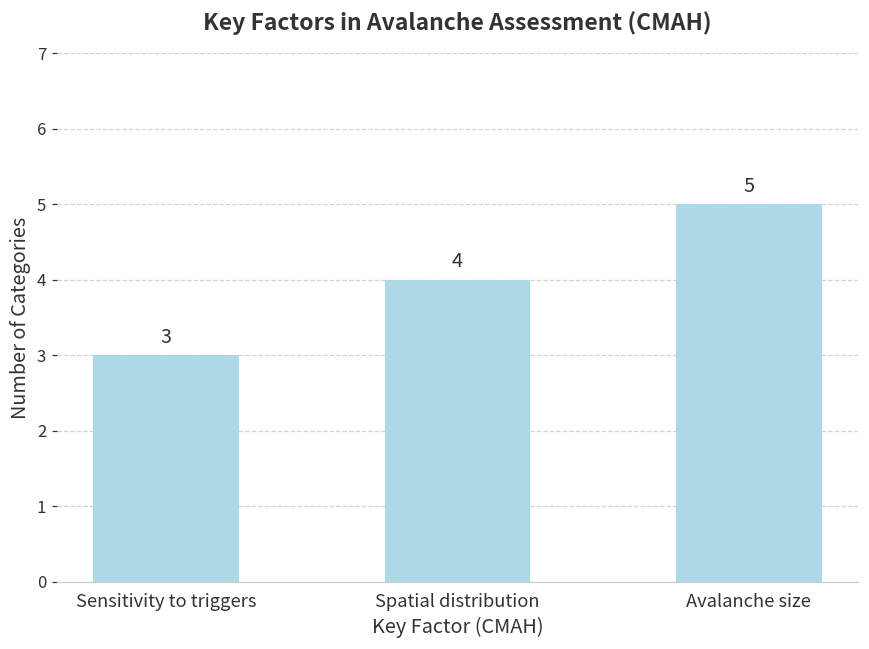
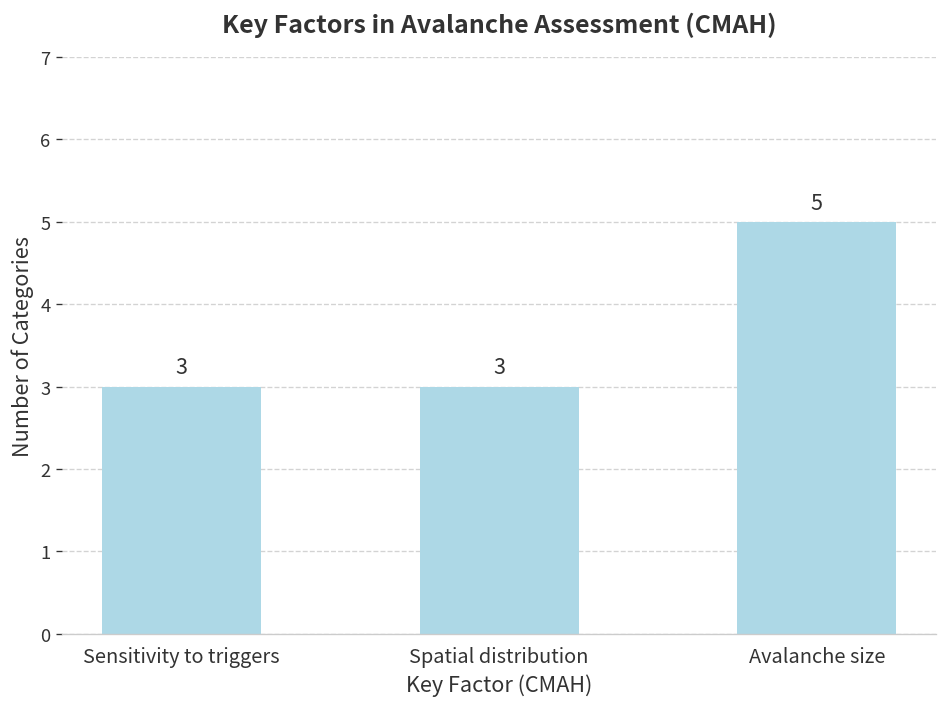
Spatial distribution: 4 -> 3
